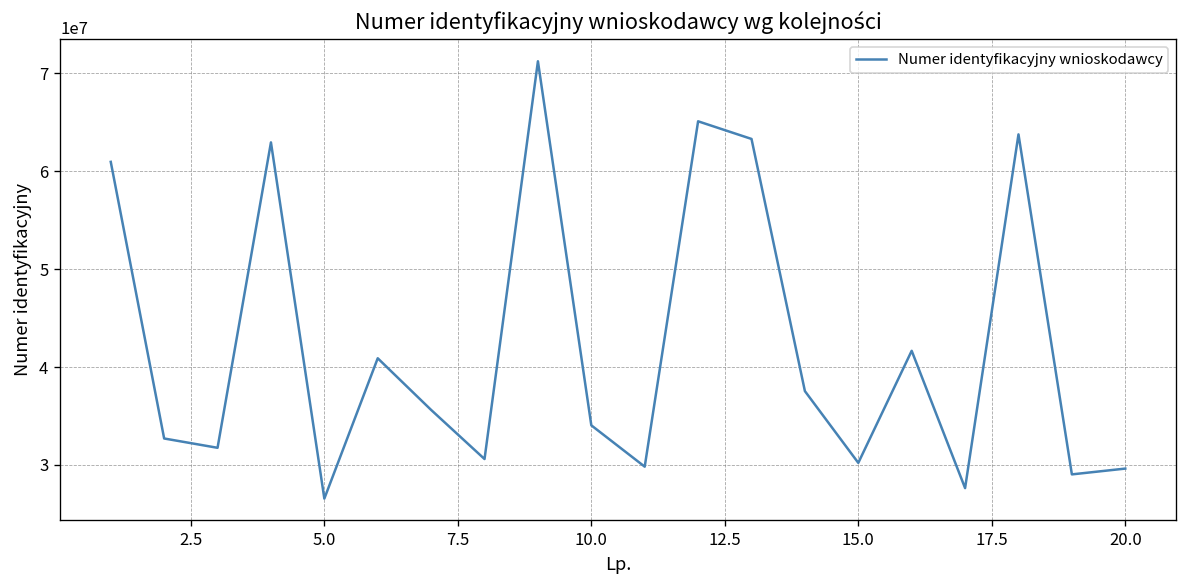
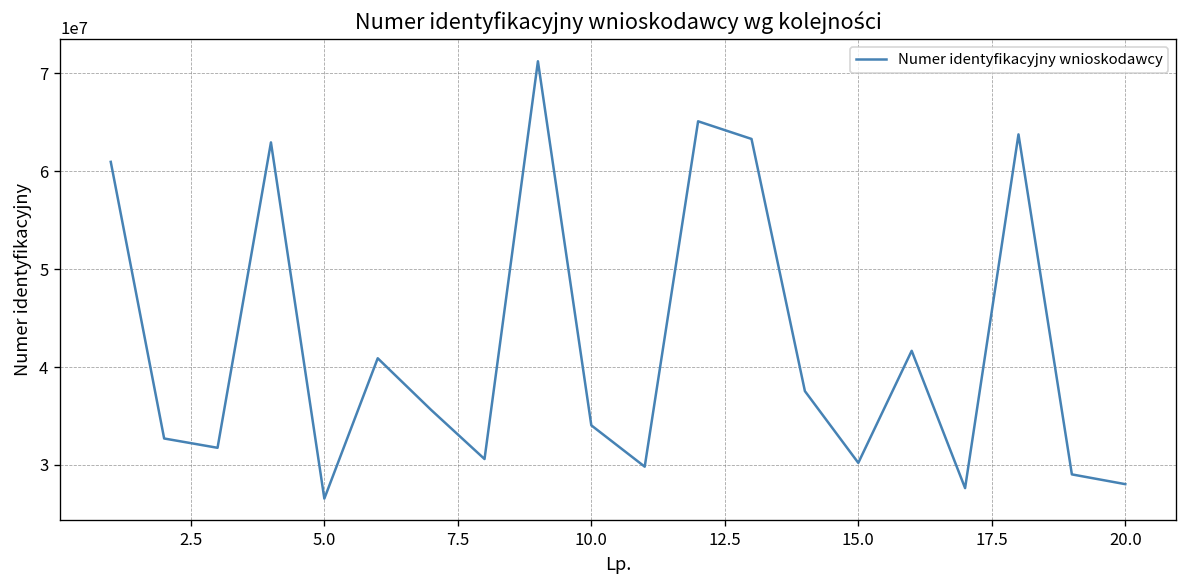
20.0: 30000000 -> 28000000
